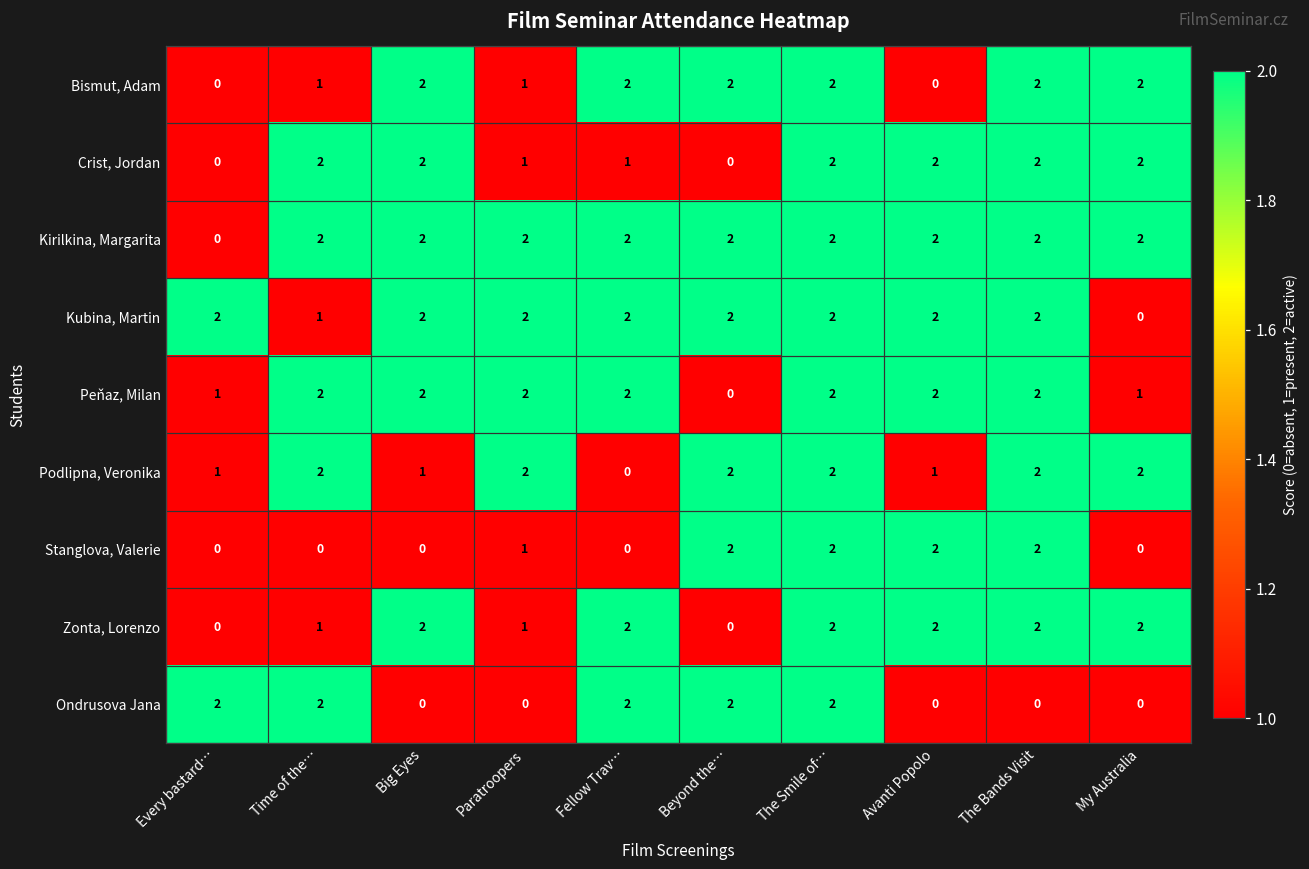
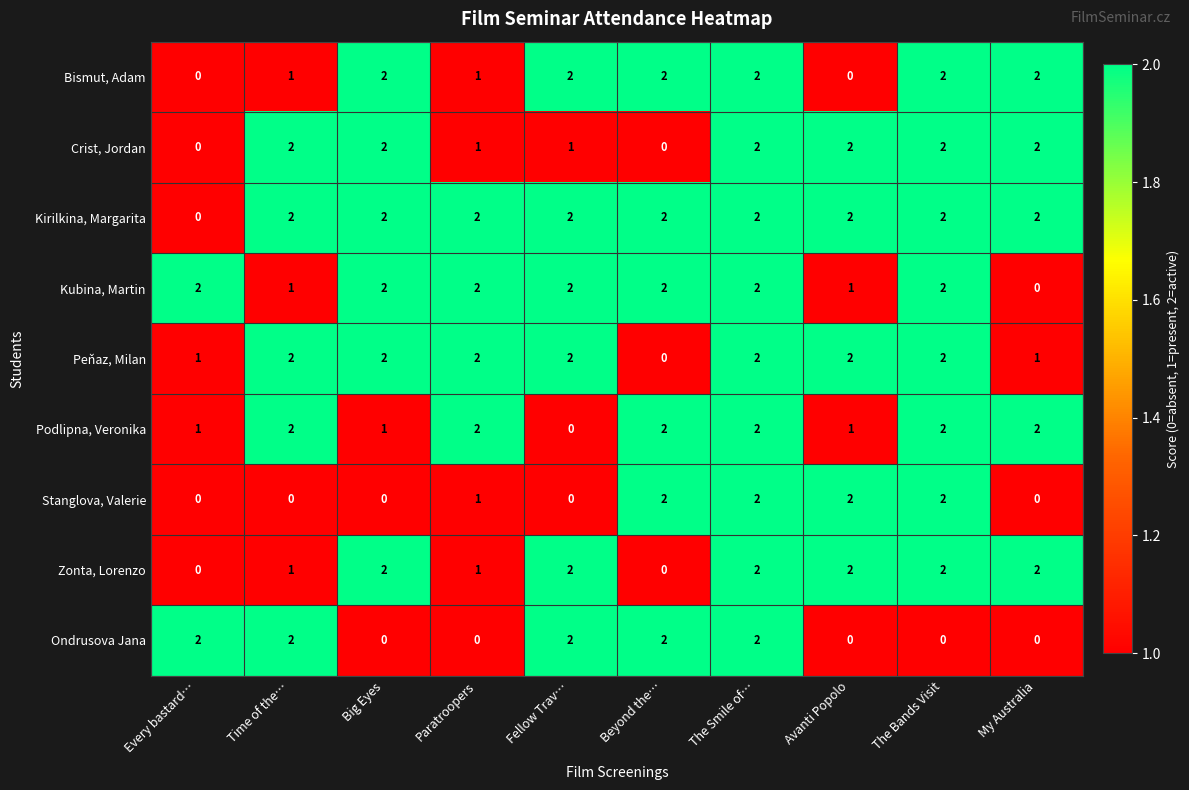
Kubina, Martin, Avanti Popolo: 2 -> 1
